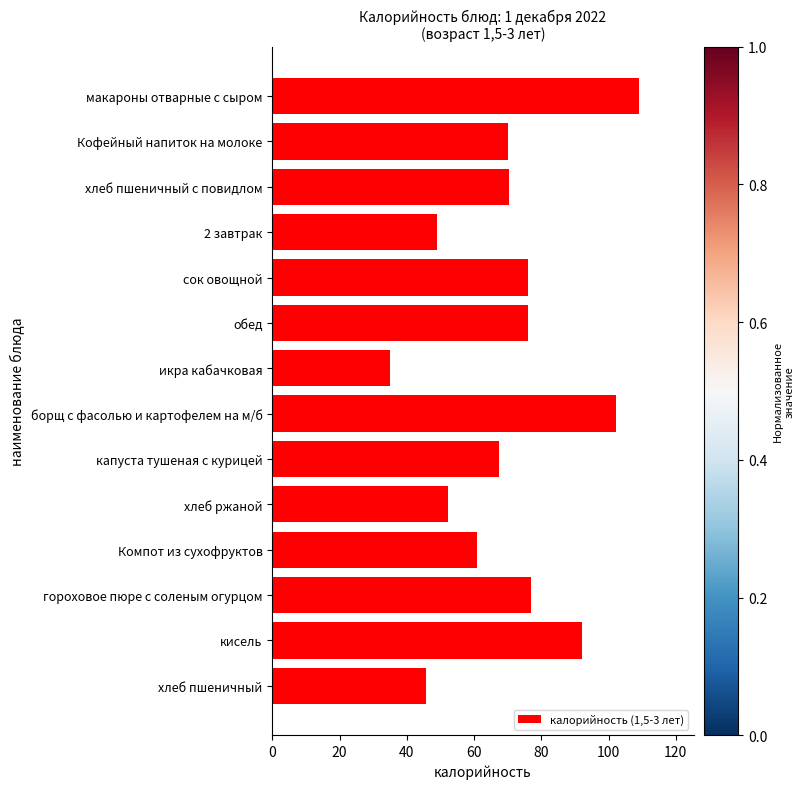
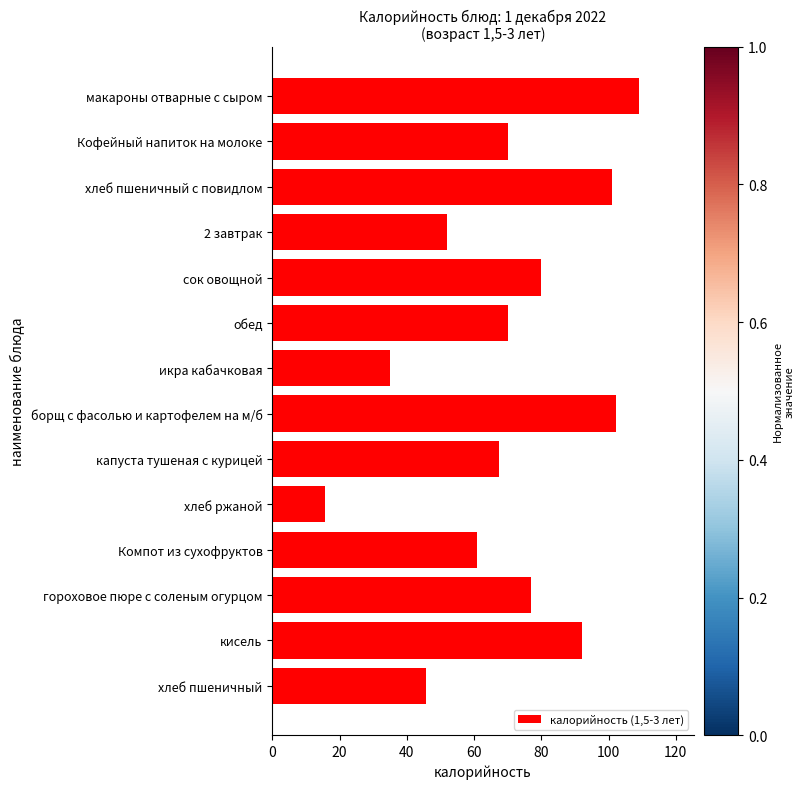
хлеб пшеничный с повидлом: 71 -> 101
2 завтрак: 49 -> 52
сок овощной: 76 -> 80
обед: 76 -> 70
хлеб ржаной: 52 -> 16
